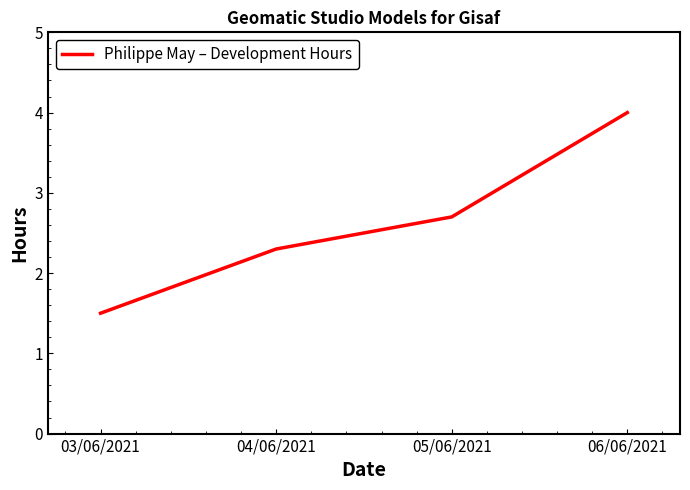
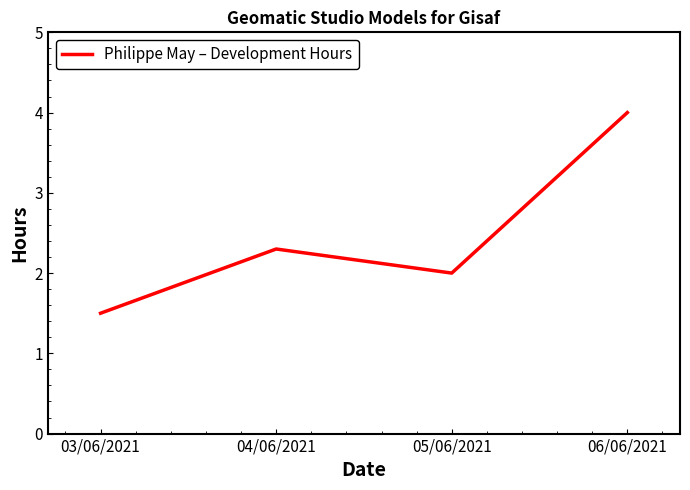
05/06/2021: 2.7 -> 2.0
